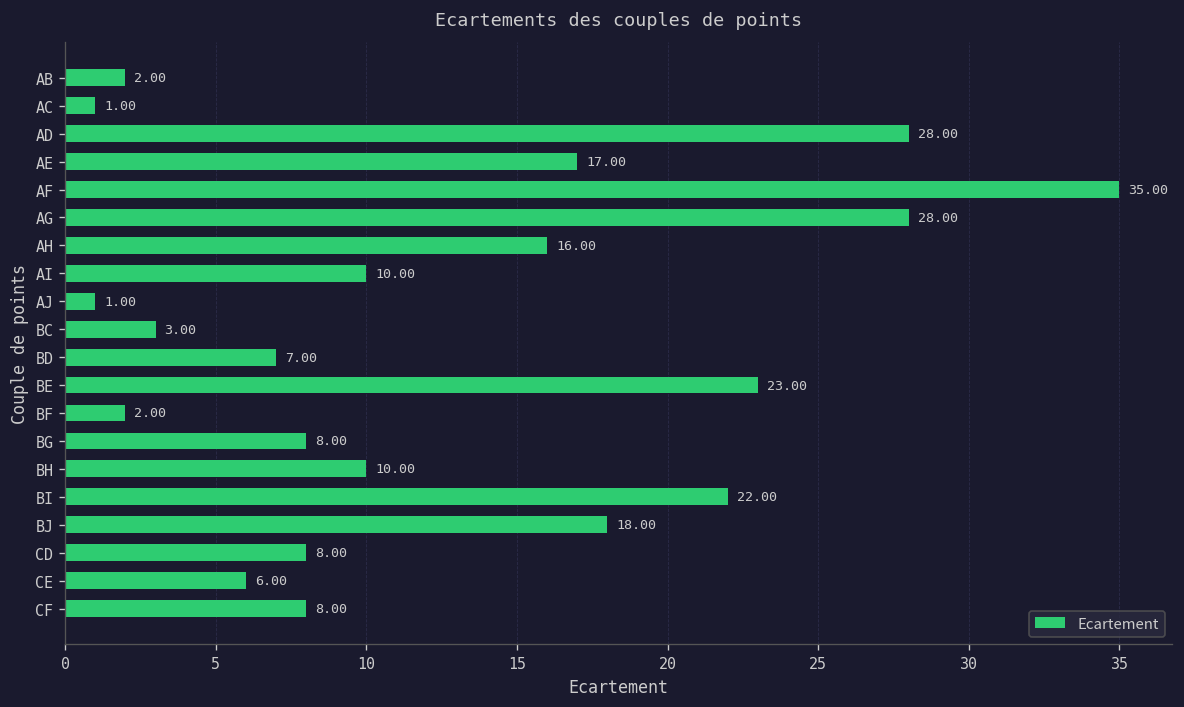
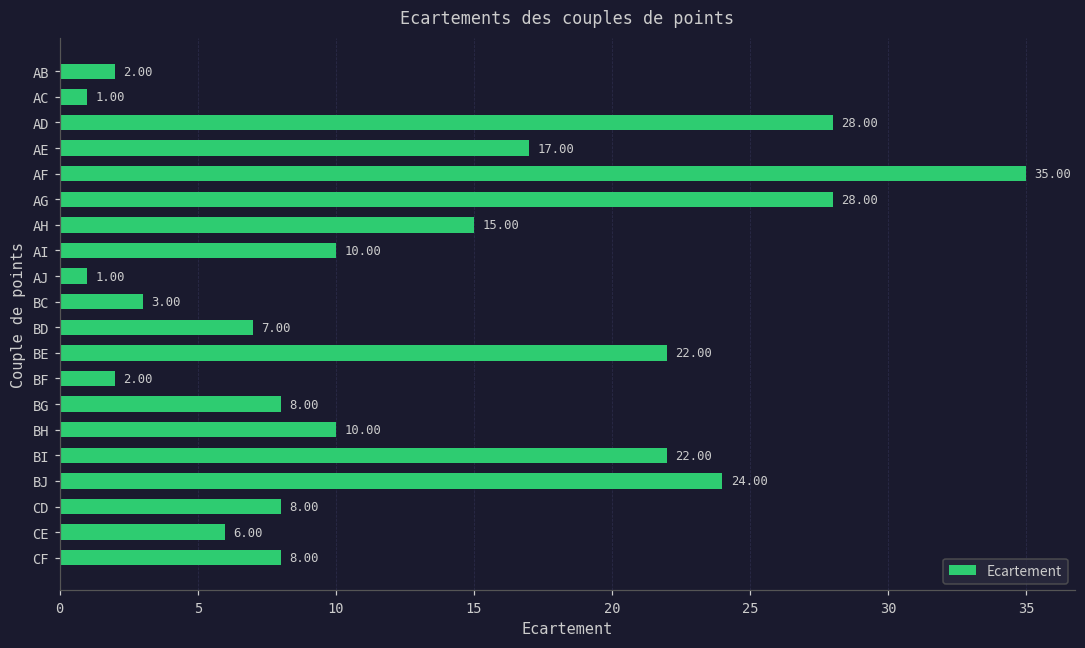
AH: 16.00 -> 15.00
BE: 23.00 -> 22.00
BJ: 18.00 -> 24.00
